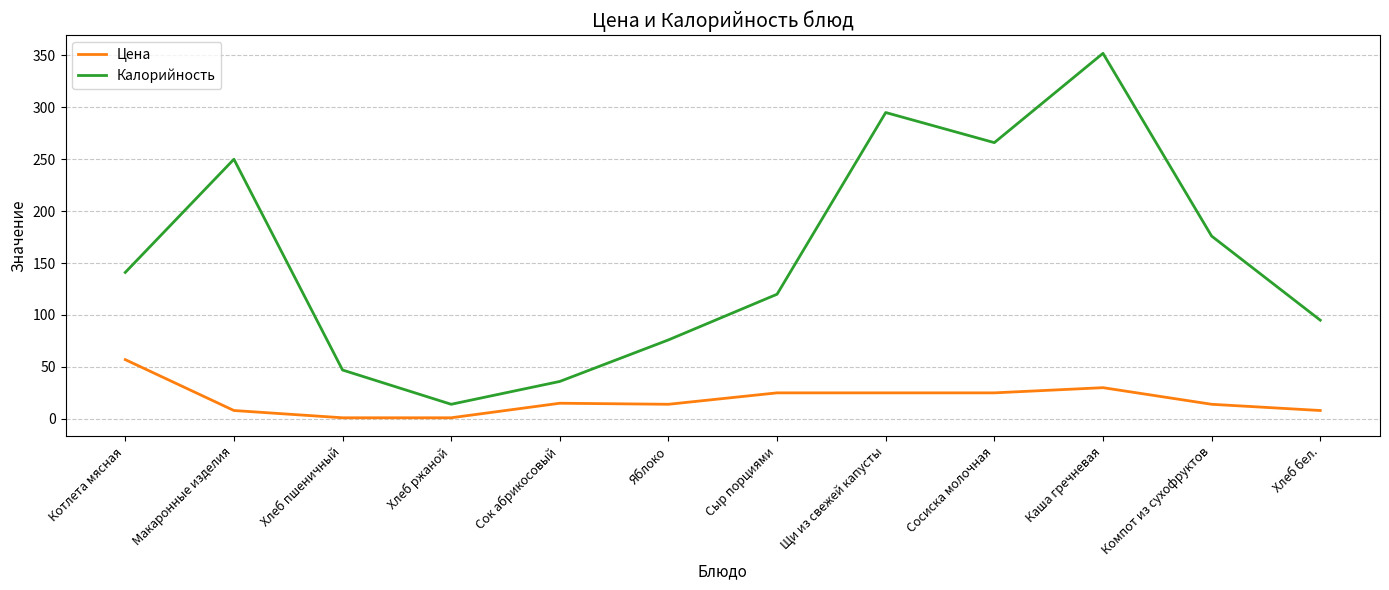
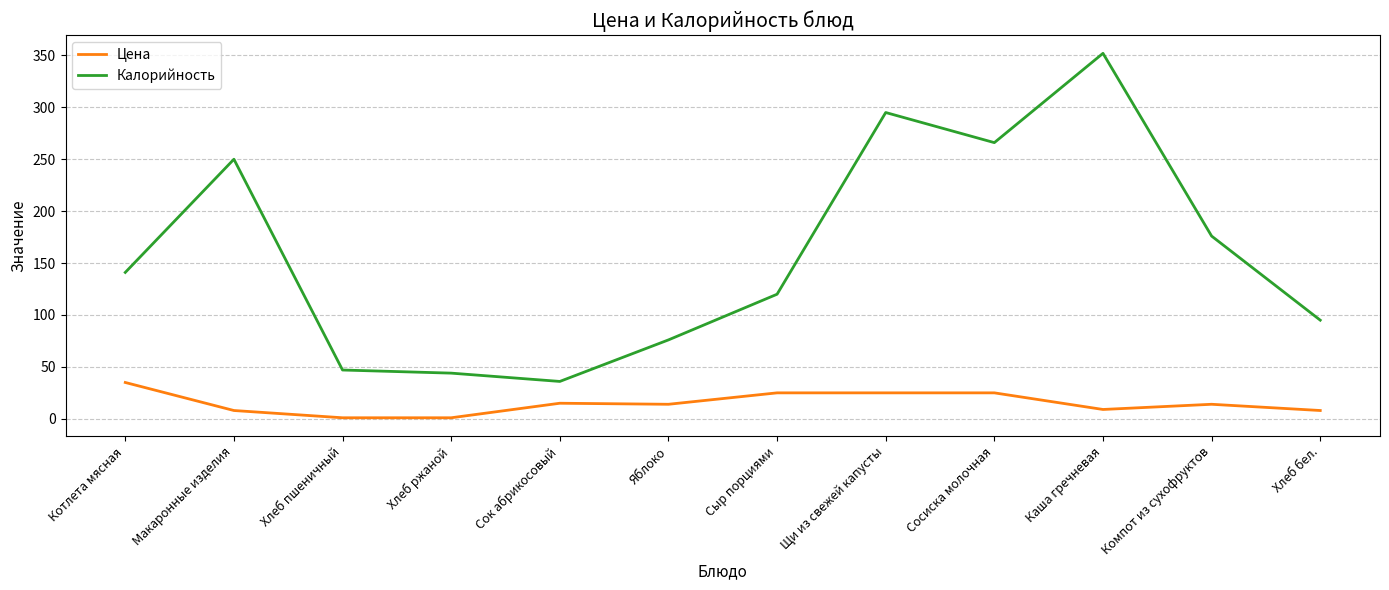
Цена, Котлета мясная: 57 -> 35
Калорийность, Хлеб ржаной: 14 -> 44
Цена, Каша гречневая: 30 -> 9
